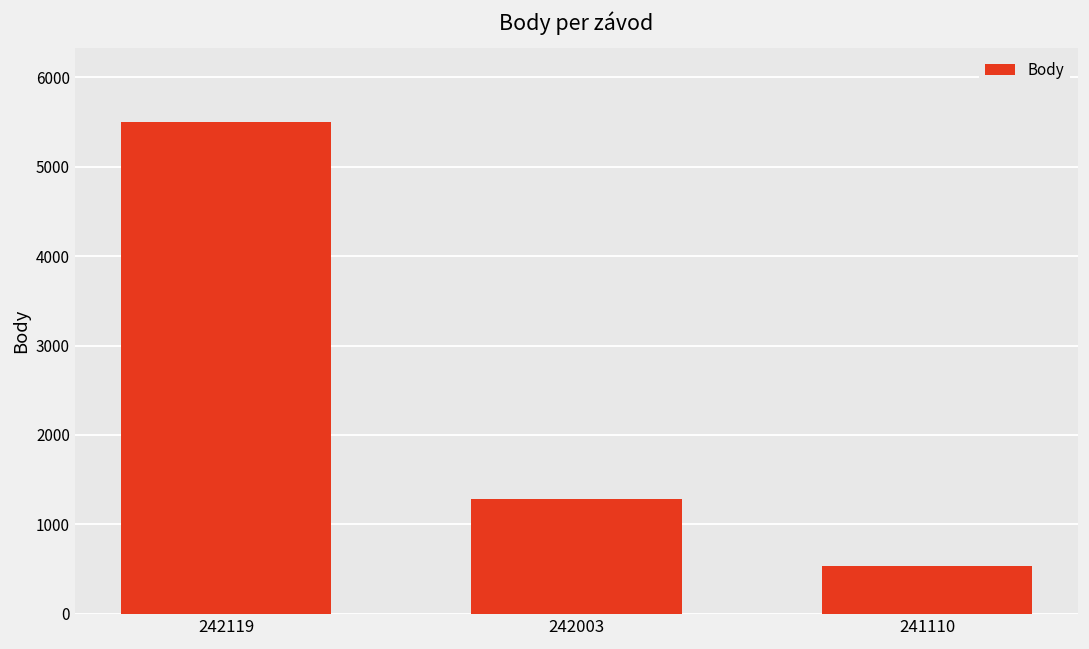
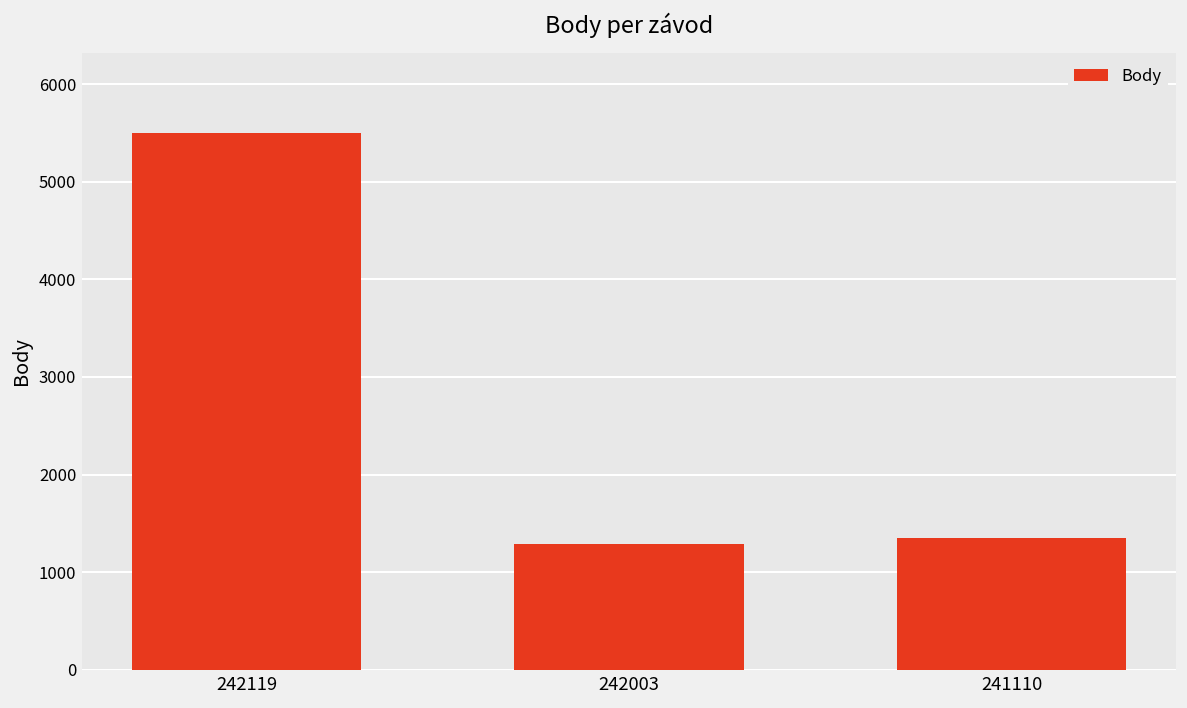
241110: 500 -> 1300
